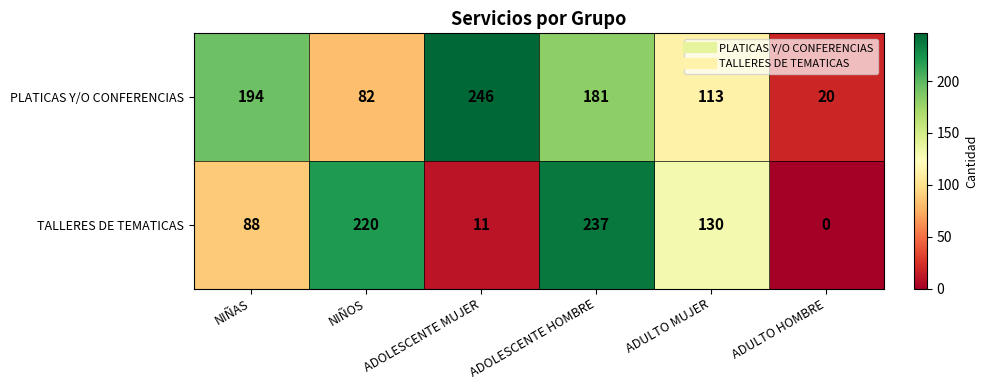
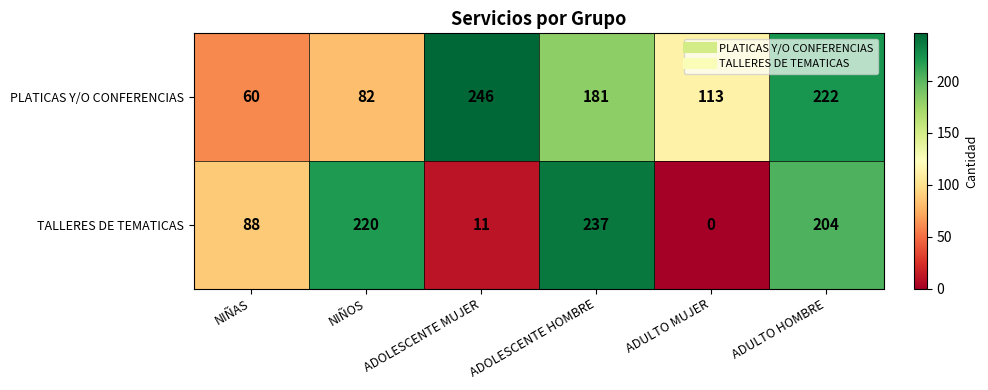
PLATICAS Y/O CONFERENCIAS, NIÑAS: 194 -> 60
PLATICAS Y/O CONFERENCIAS, ADULTO HOMBRE: 20 -> 222
TALLERES DE TEMATICAS, ADULTO MUJER: 130 -> 0
TALLERES DE TEMATICAS, ADULTO HOMBRE: 0 -> 204
